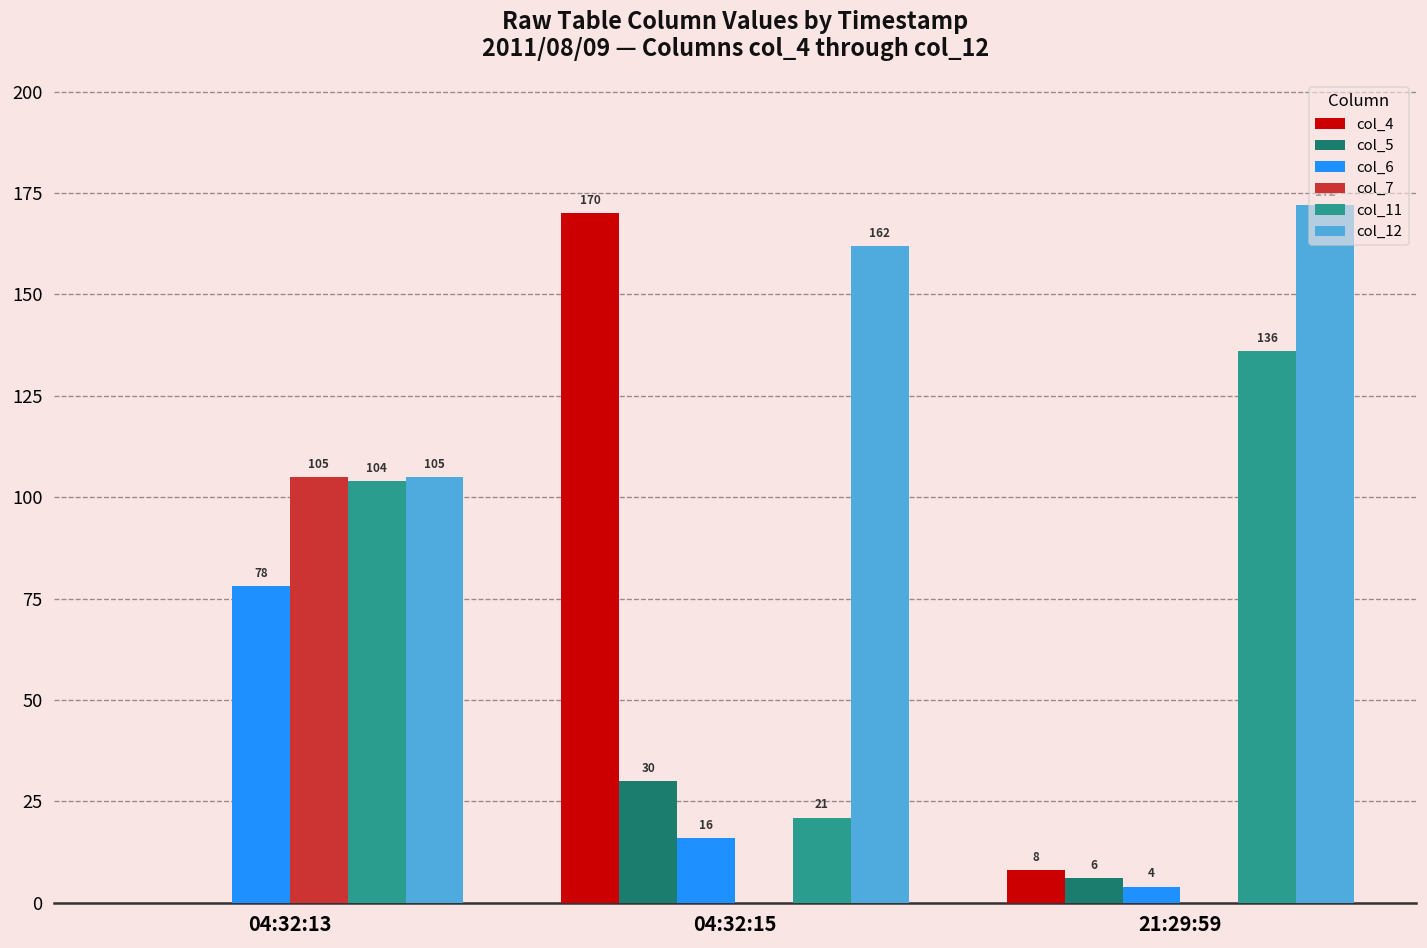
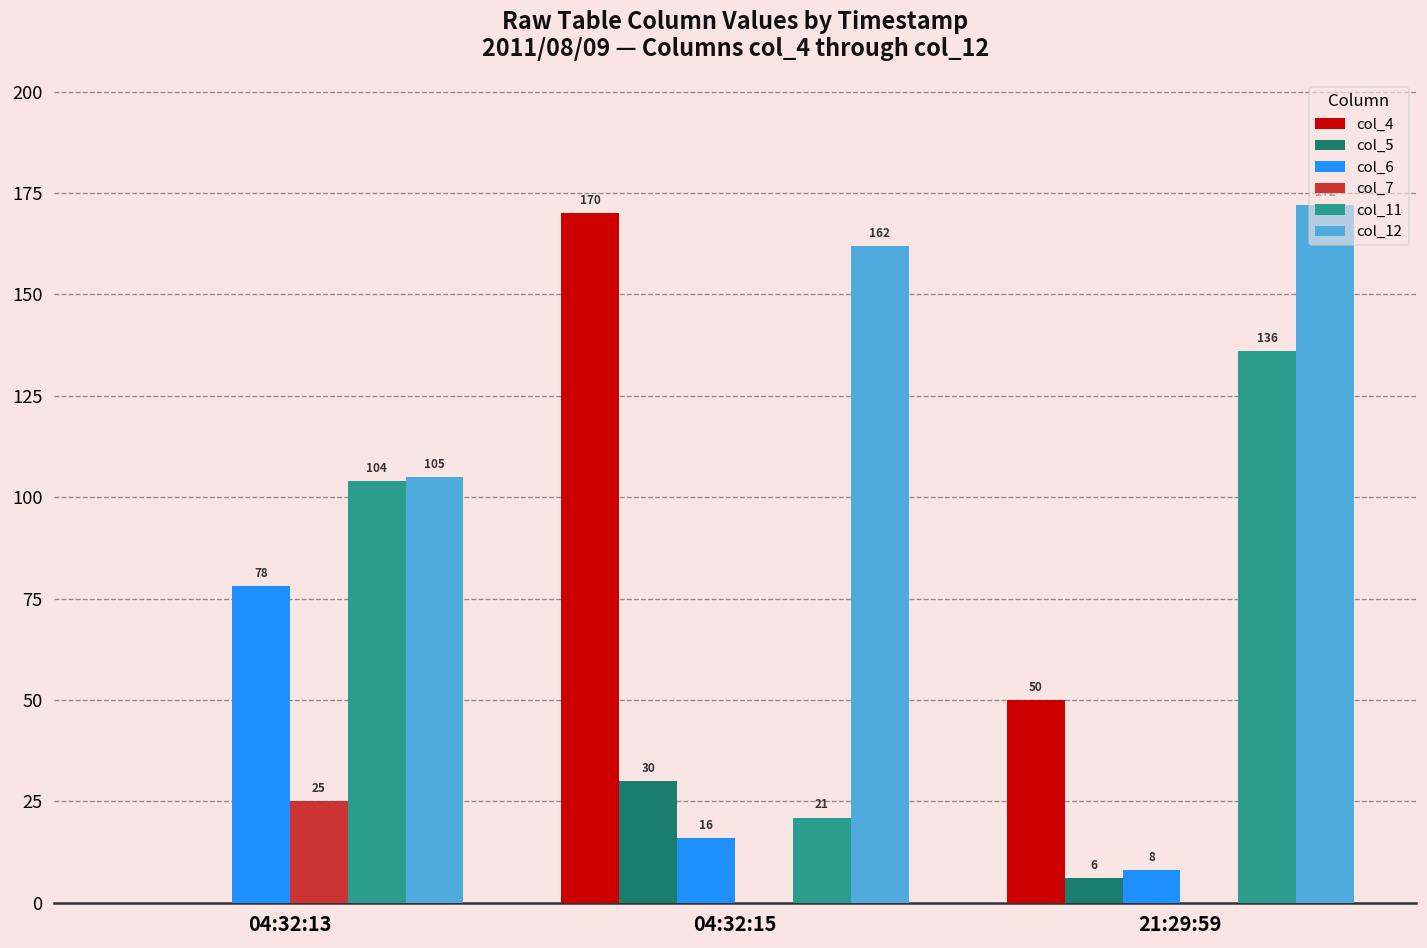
col_7, 04:32:13: 105 -> 25
col_4, 21:29:59: 8 -> 50
col_6, 21:29:59: 4 -> 8
